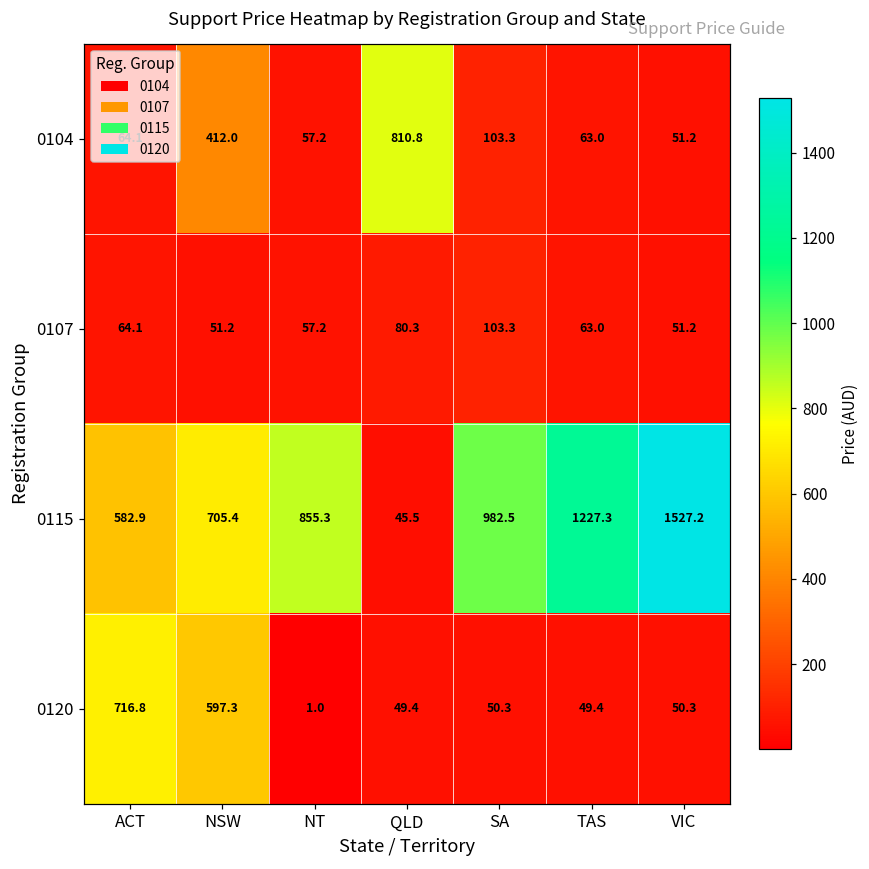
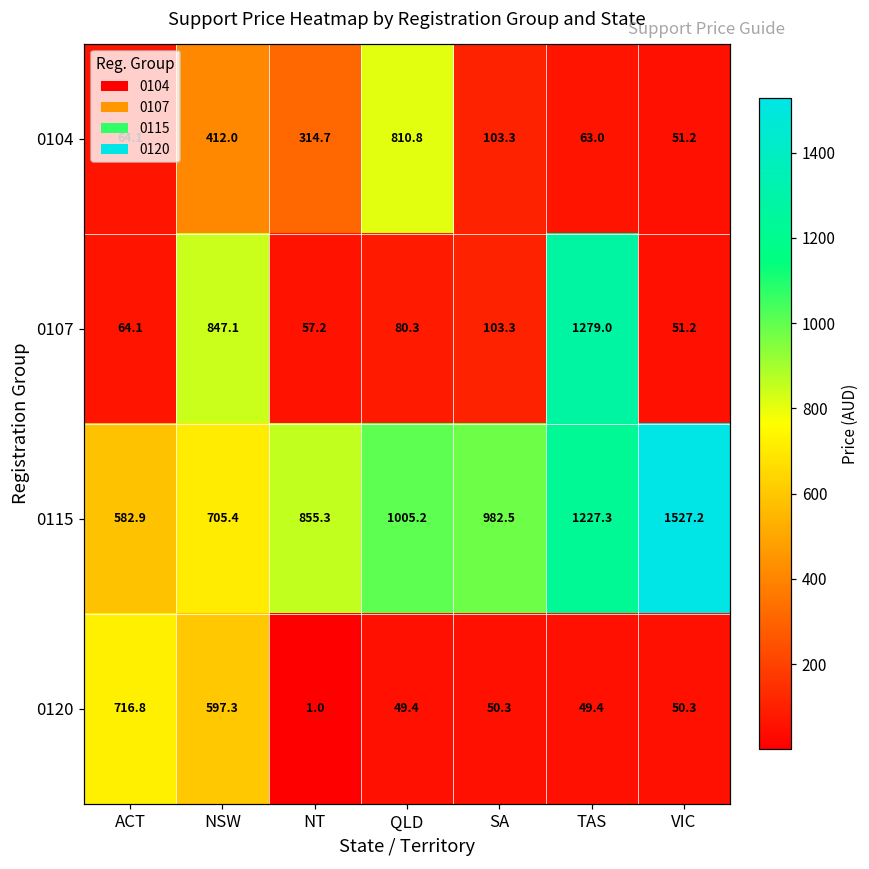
0104, NT: 57.2 -> 314.7
0107, NSW: 51.2 -> 847.1
0107, TAS: 63.0 -> 1279.0
0115, QLD: 45.5 -> 1005.2
